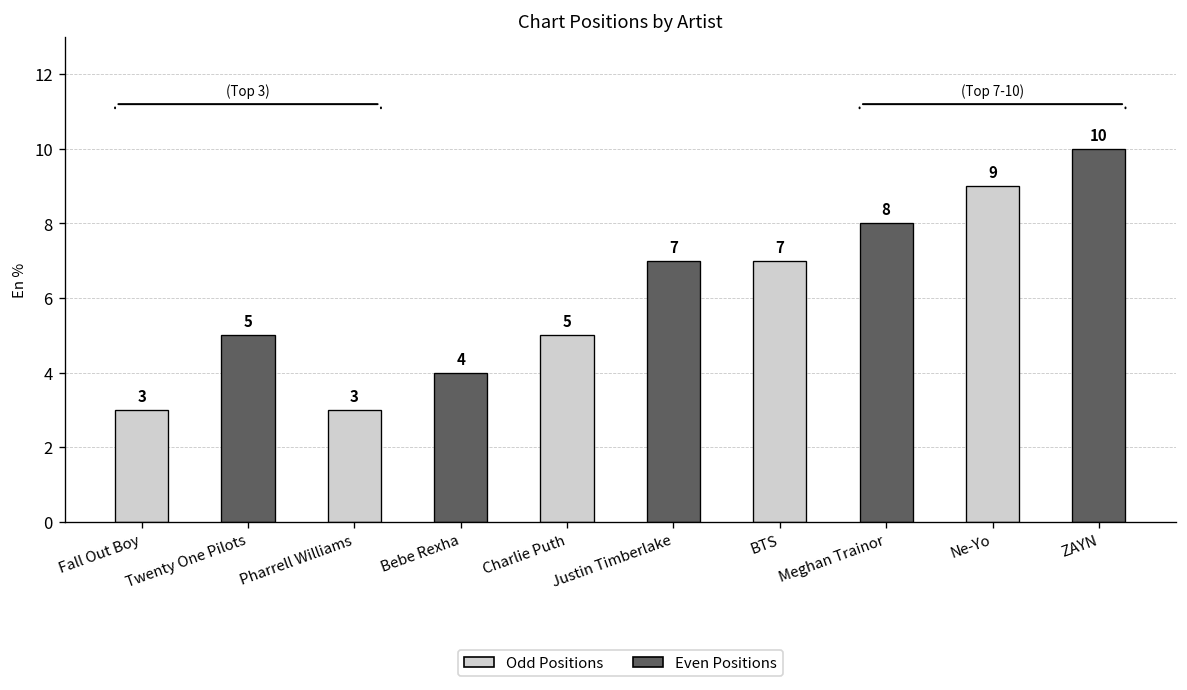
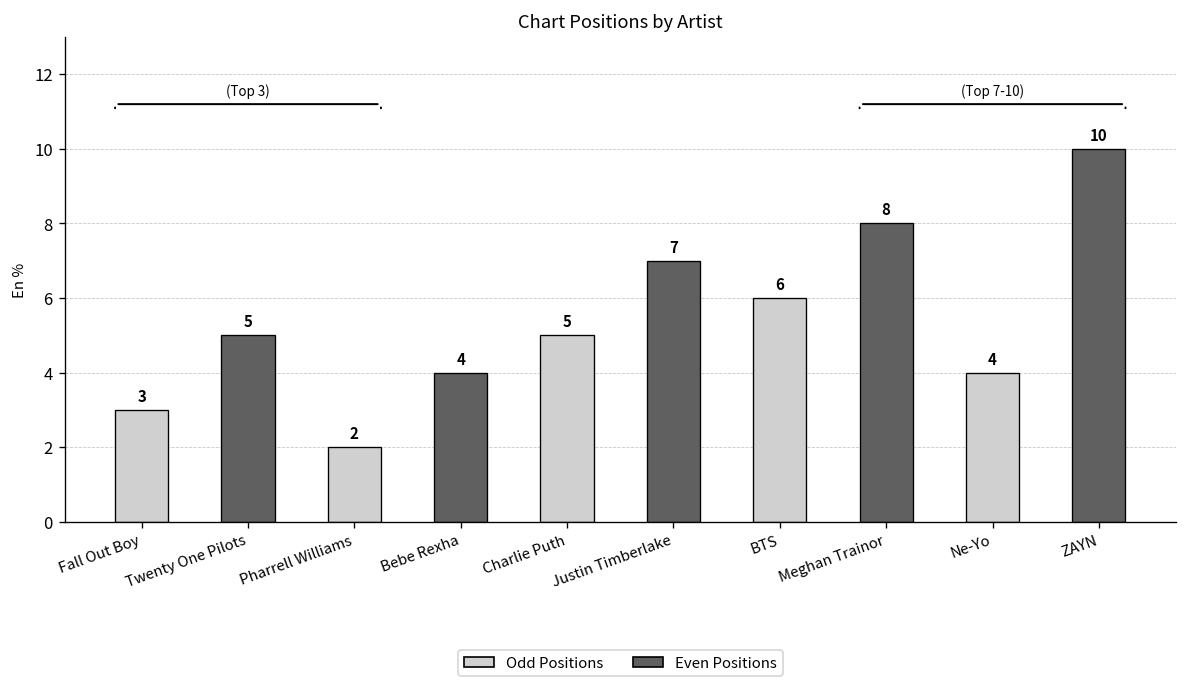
Pharrell Williams: 3 -> 2
BTS: 7 -> 6
Ne-Yo: 9 -> 4
